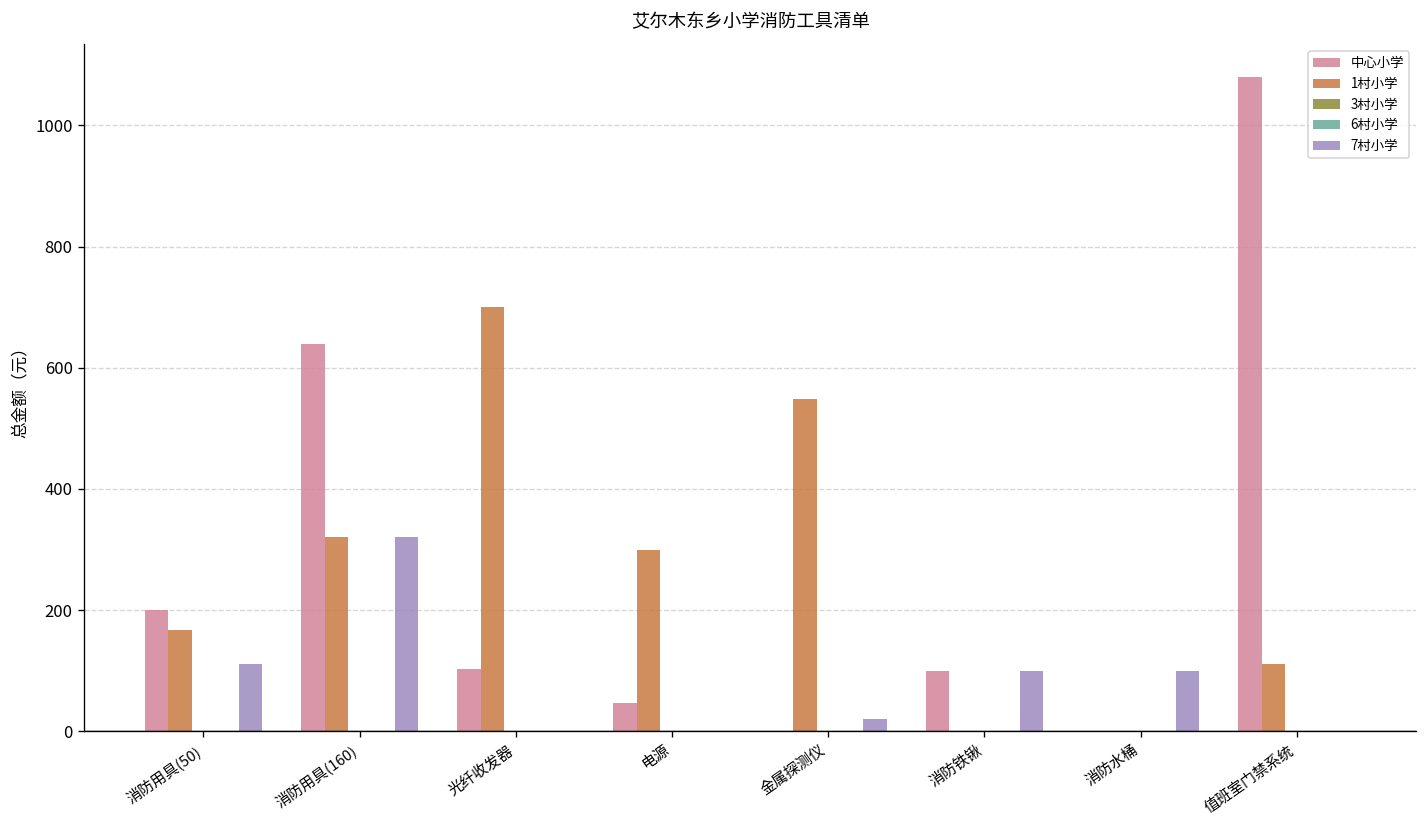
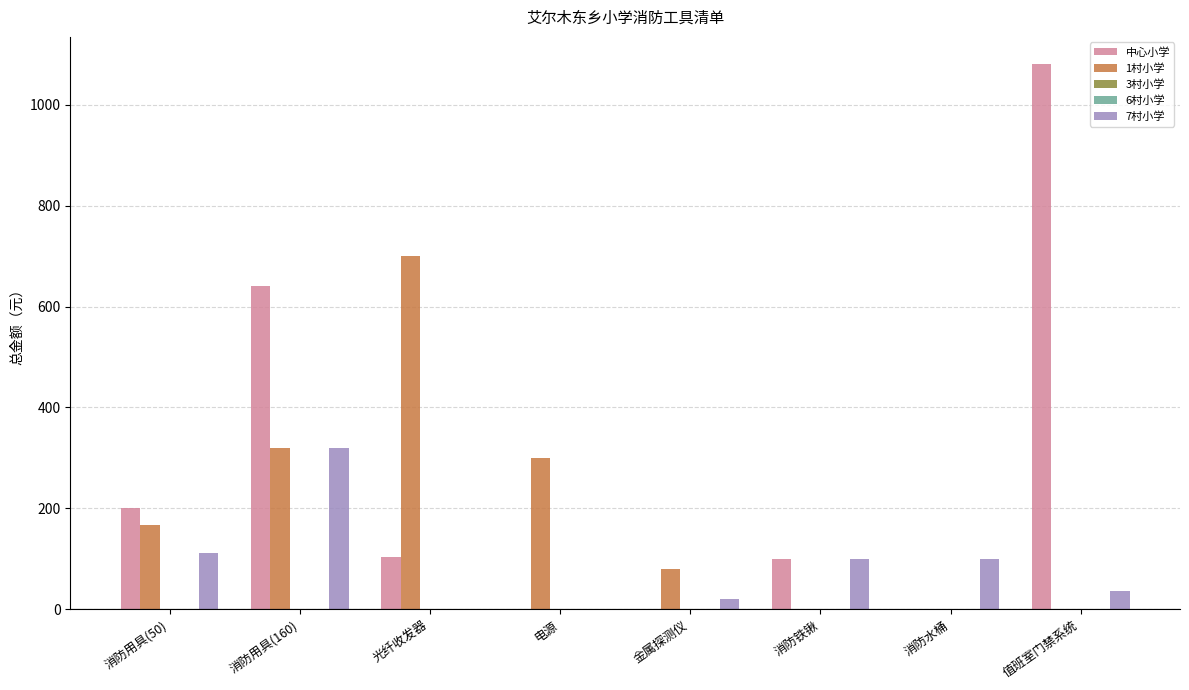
中心小学, 电源: 50 -> 0
1村小学, 金属探测仪: 550 -> 80
1村小学, 值班室门禁系统: 110 -> 0
7村小学, 值班室门禁系统: 0 -> 40
